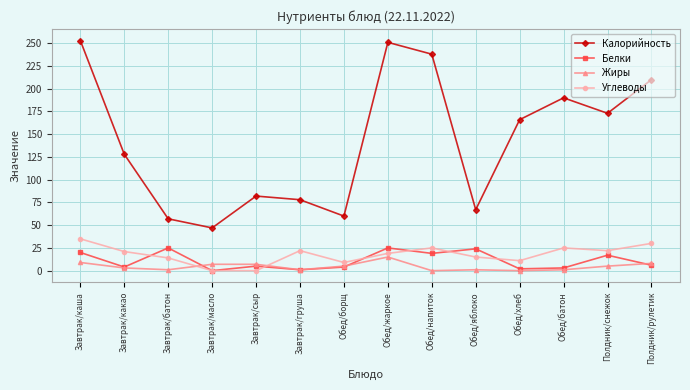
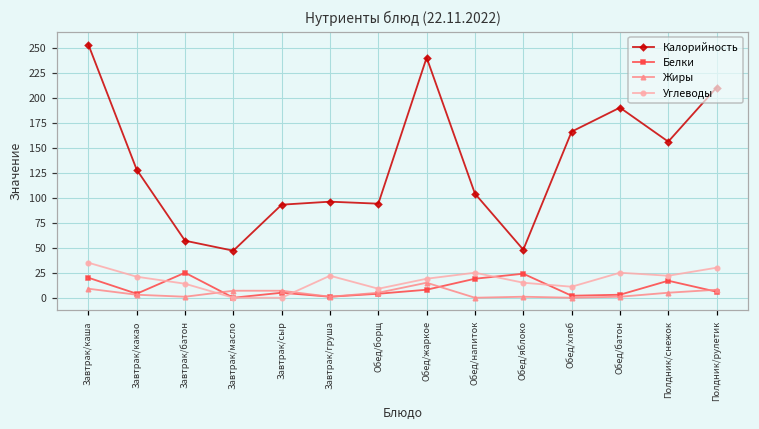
Калорийность, Завтрак/сыр: 80 -> 90
Калорийность, Завтрак/груша: 80 -> 100
Калорийность, Обед/борщ: 60 -> 90
Калорийность, Обед/жаркое: 250 -> 240
Белки, Обед/жаркое: 30 -> 10
Калорийность, Обед/напиток: 240 -> 100
Калорийность, Обед/яблоко: 70 -> 50
Калорийность, Полдник/снежок: 170 -> 160
